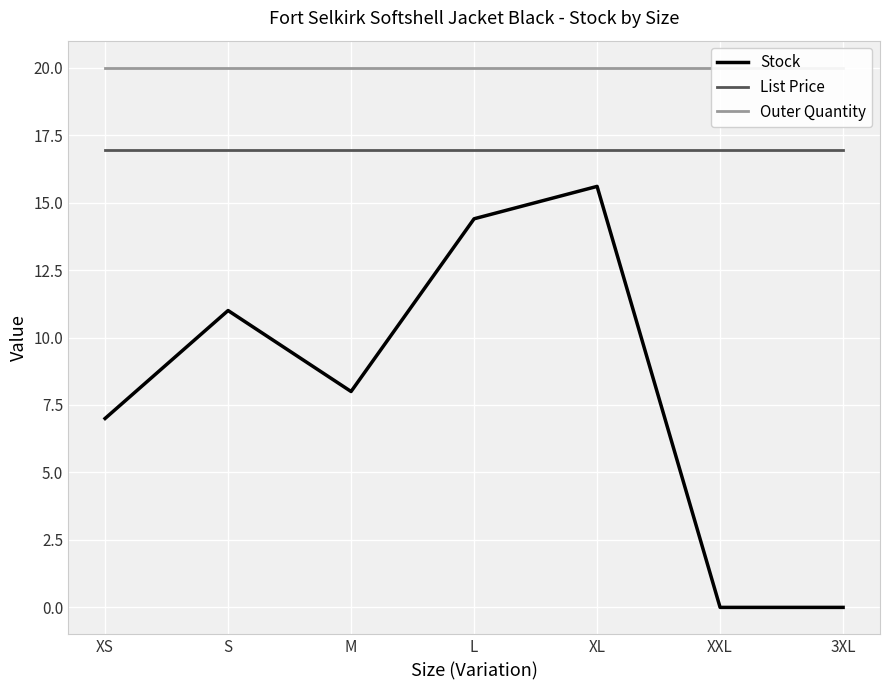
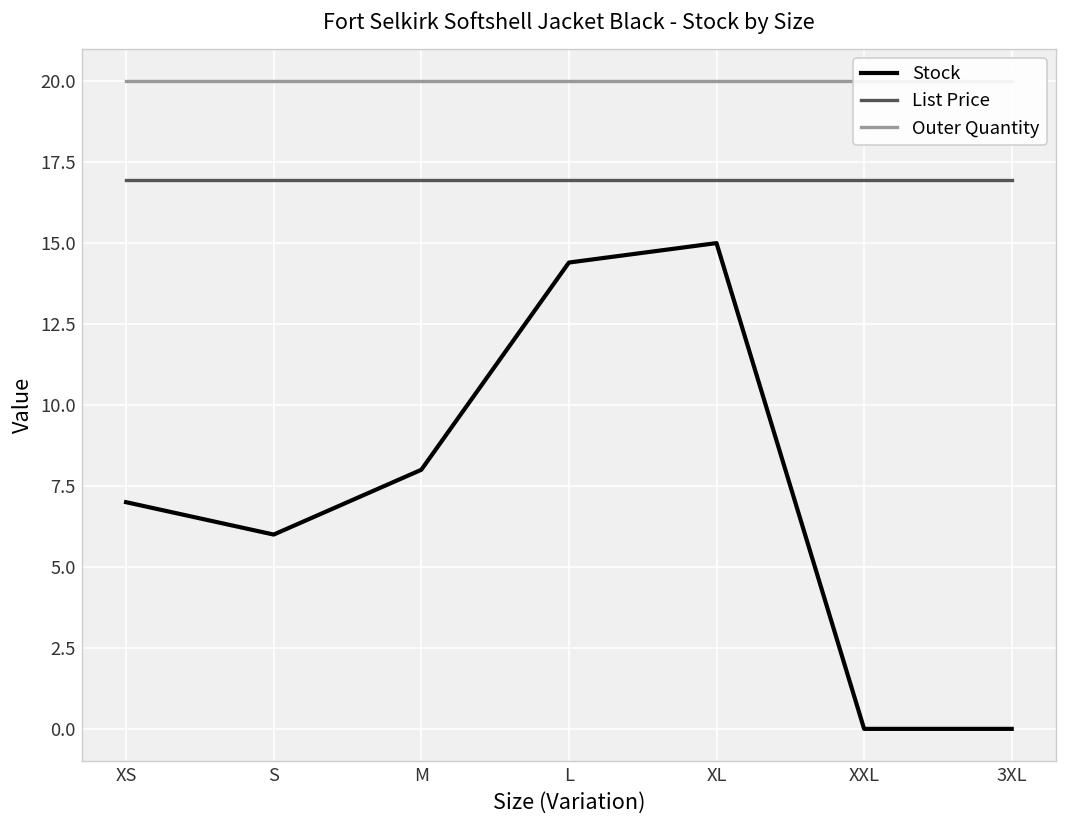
Stock, S: 11 -> 6
Stock, XL: 15.6 -> 15.0
